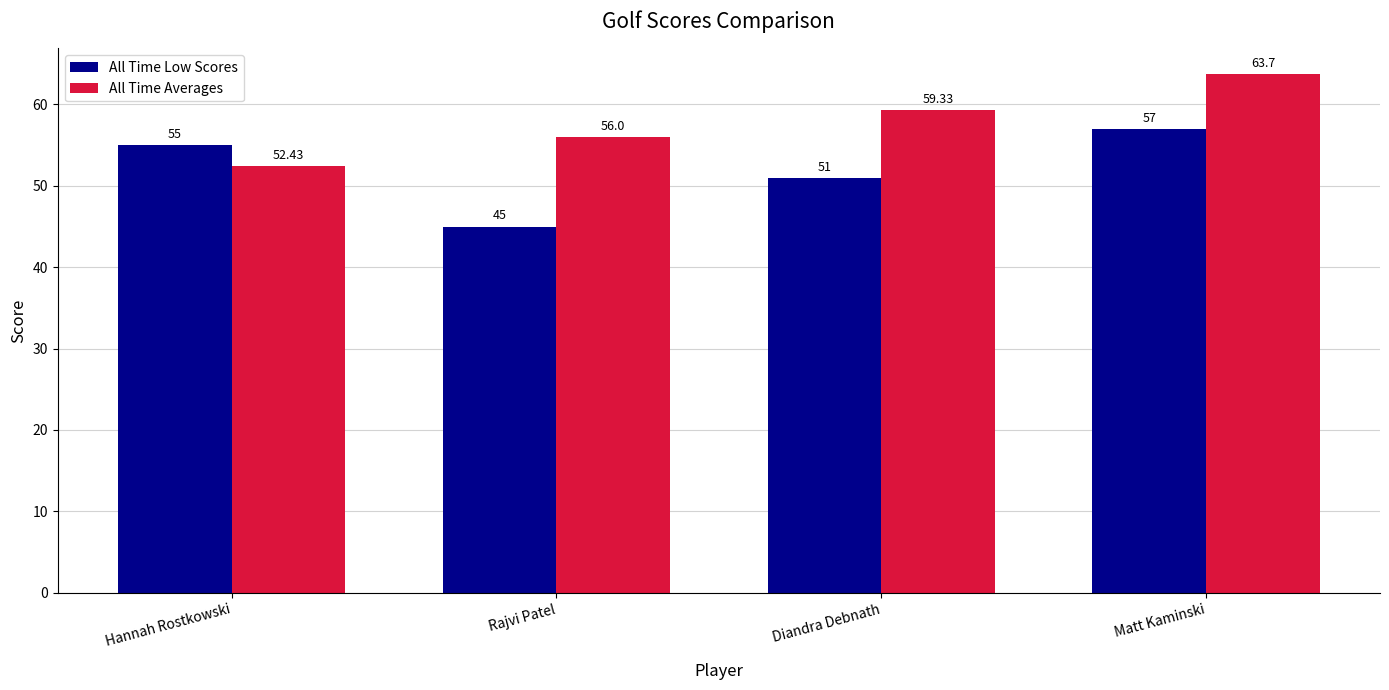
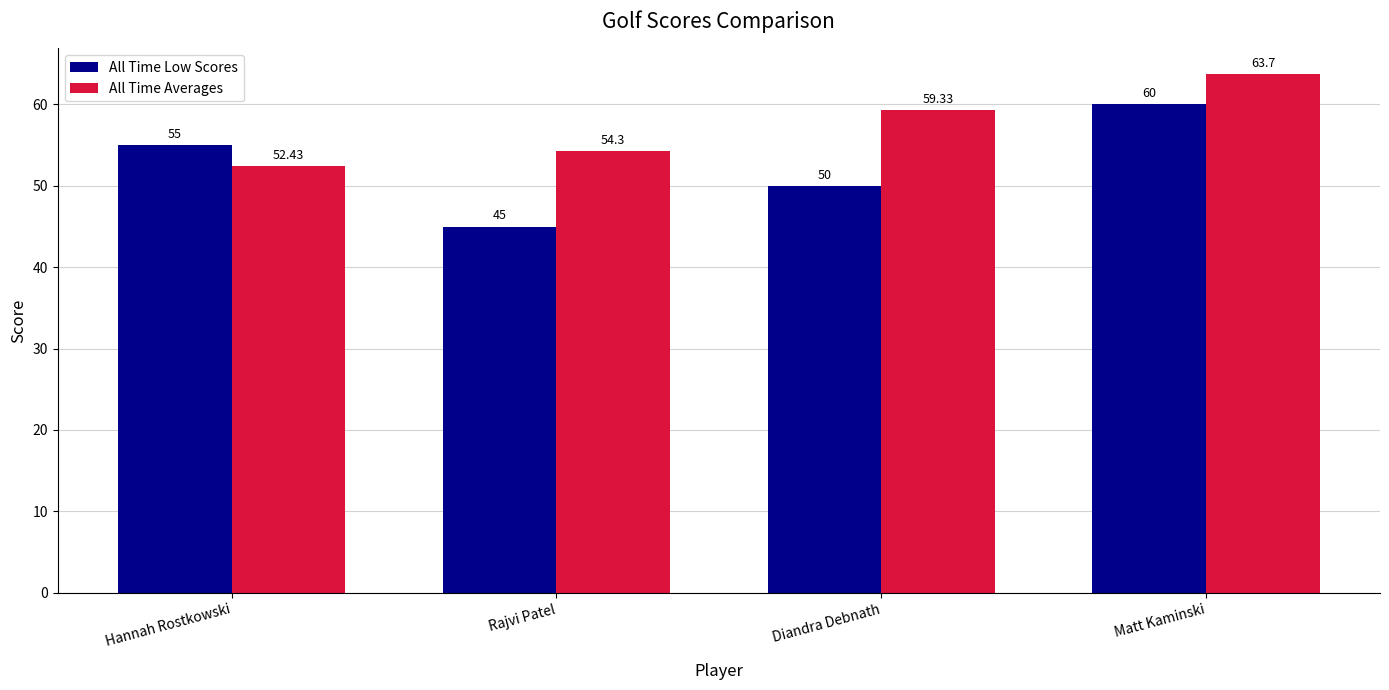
All Time Averages, Rajvi Patel: 56.0 -> 54.3
All Time Low Scores, Diandra Debnath: 51 -> 50
All Time Low Scores, Matt Kaminski: 57 -> 60
